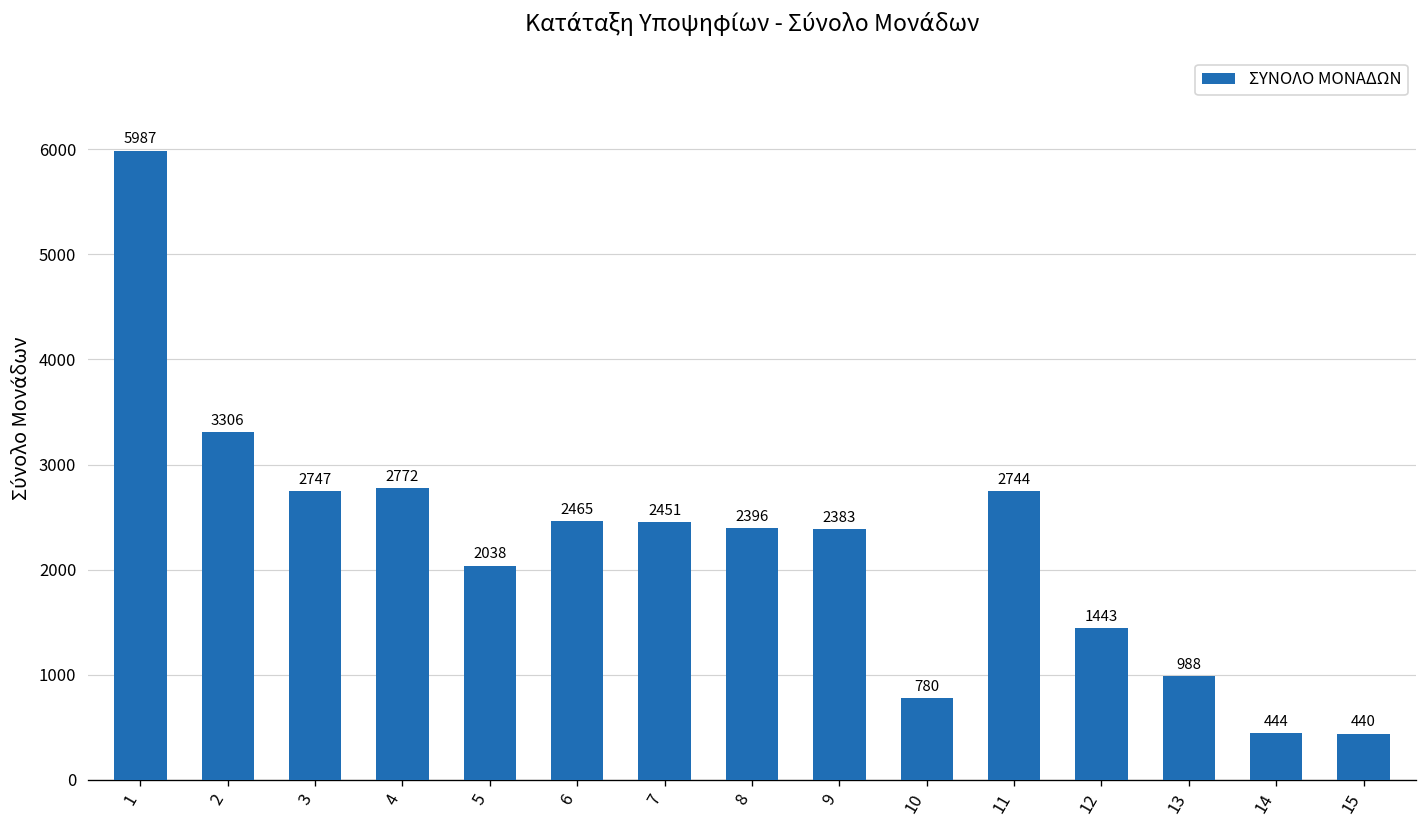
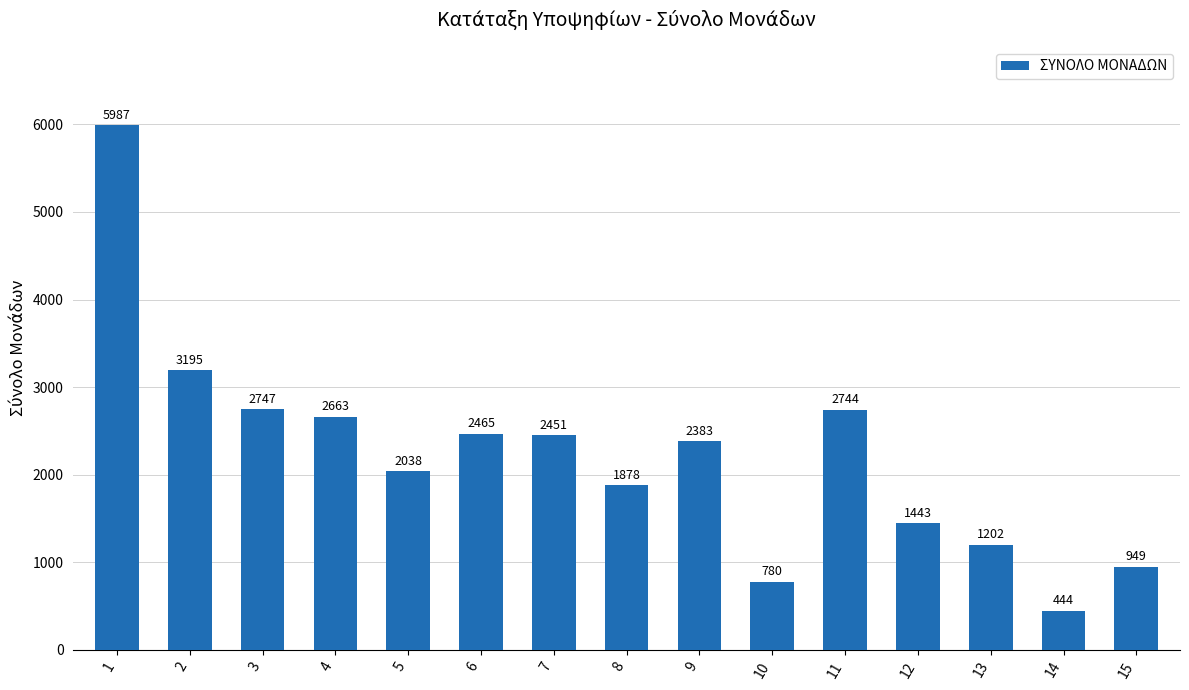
2: 3306 -> 3195
4: 2772 -> 2663
8: 2396 -> 1878
13: 988 -> 1202
15: 440 -> 949
